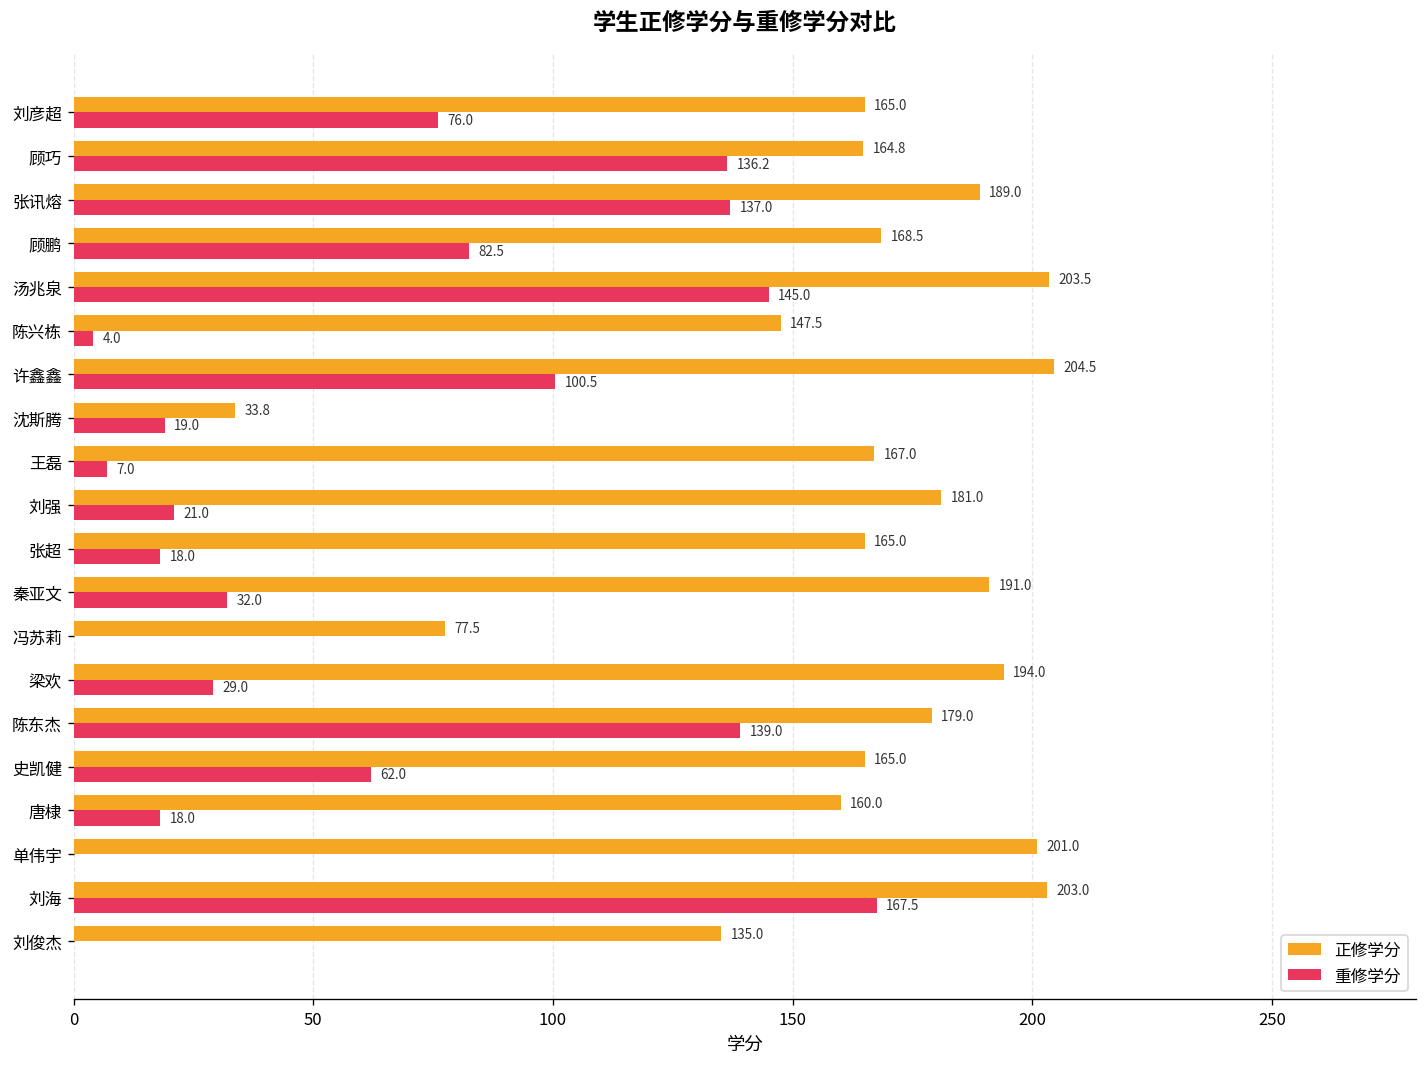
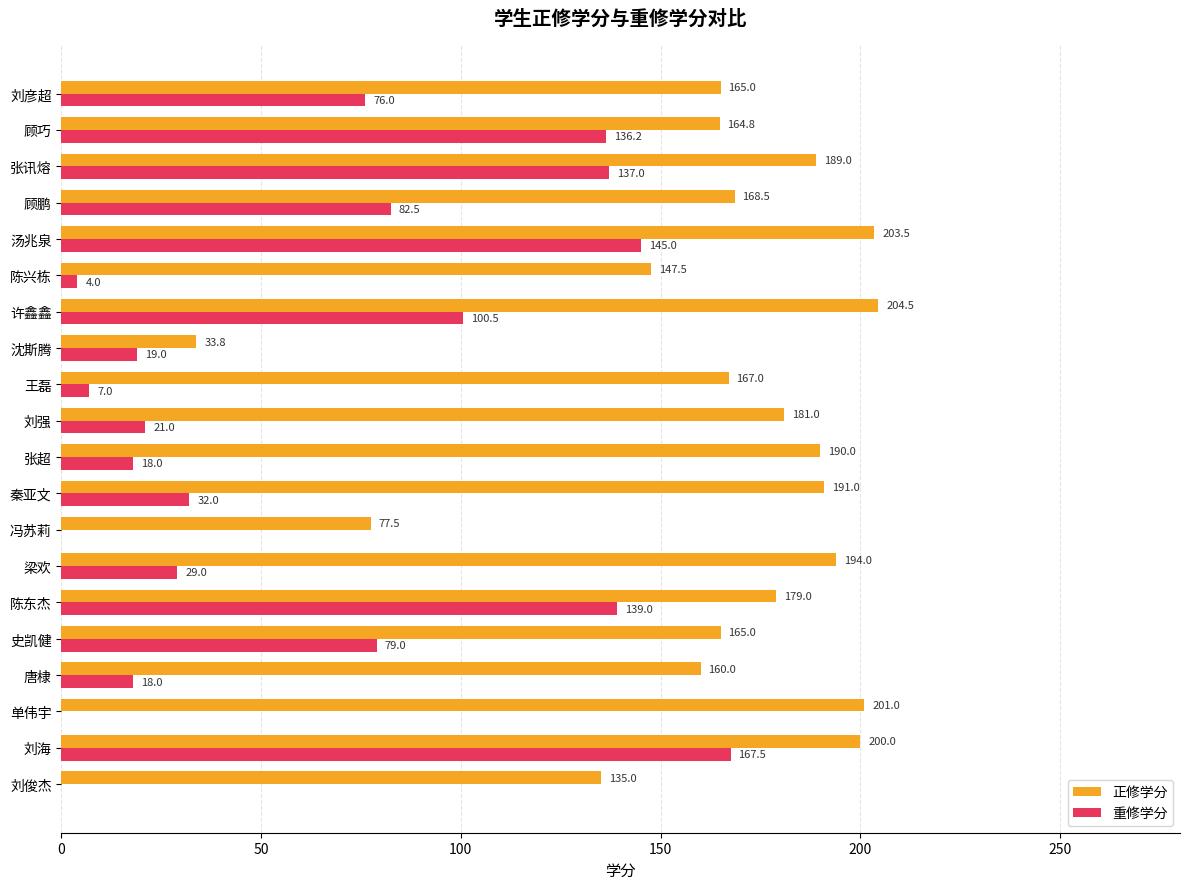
正修学分, 张超: 165.0 -> 190.0
重修学分, 史凯健: 62.0 -> 79.0
正修学分, 刘海: 203.0 -> 200.0
